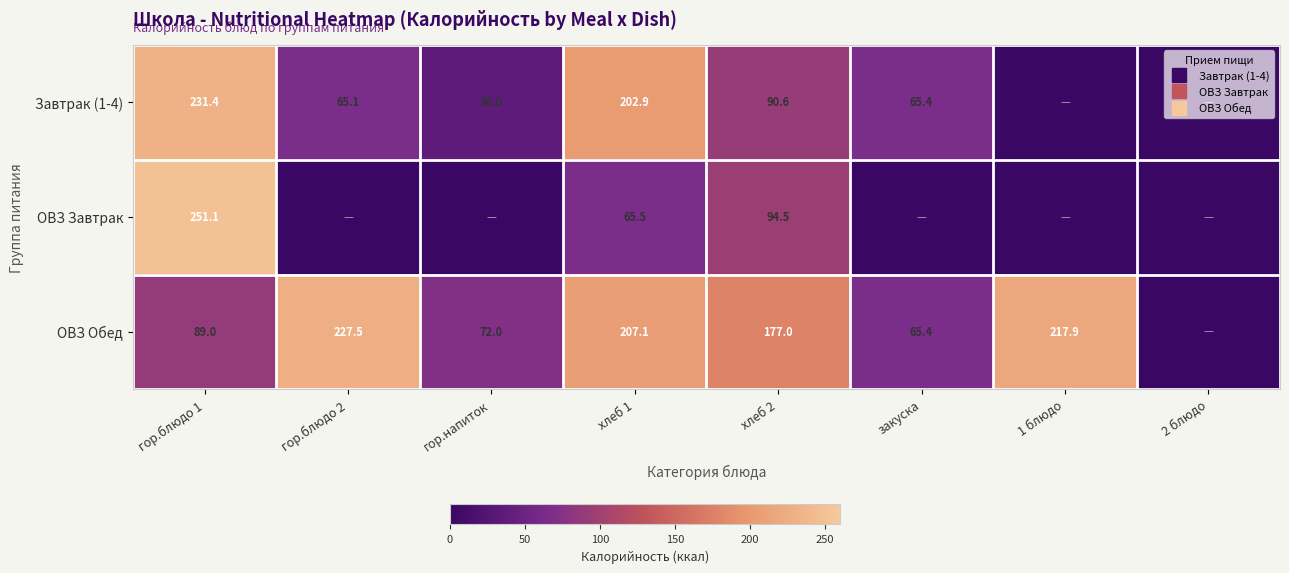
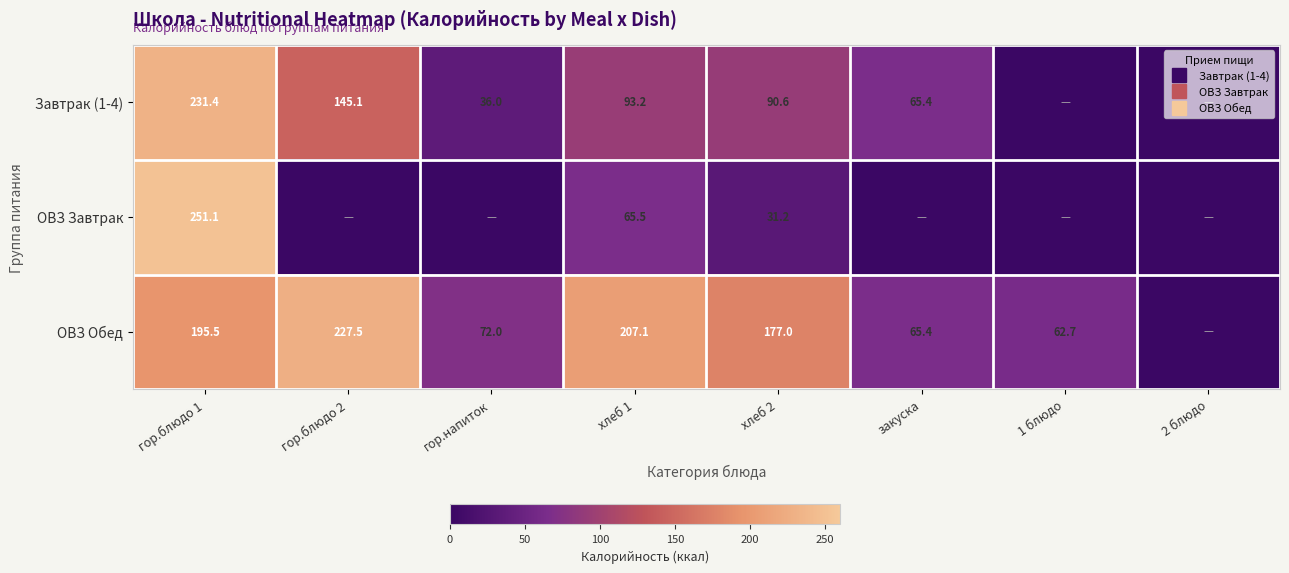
Завтрак (1-4), гор.блюдо 2: 65.1 -> 145.1
Завтрак (1-4), хлеб 1: 202.9 -> 93.2
ОВЗ Завтрак, хлеб 2: 94.5 -> 31.2
ОВЗ Обед, гор.блюдо 1: 89.0 -> 195.5
ОВЗ Обед, 1 блюдо: 217.9 -> 62.7
